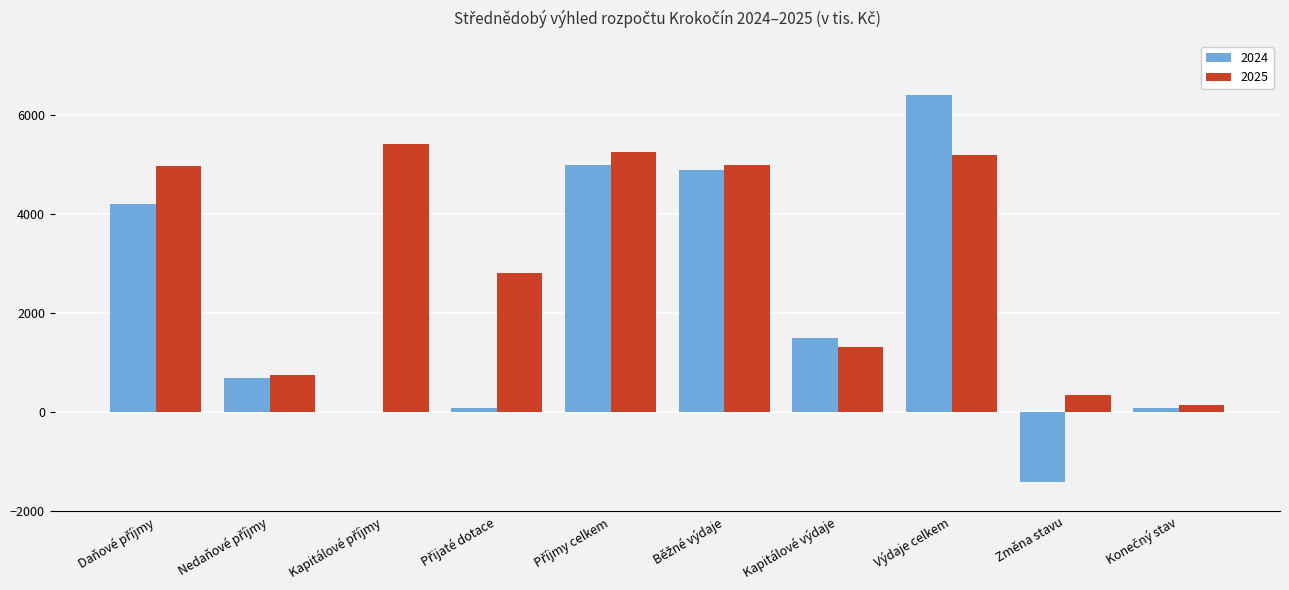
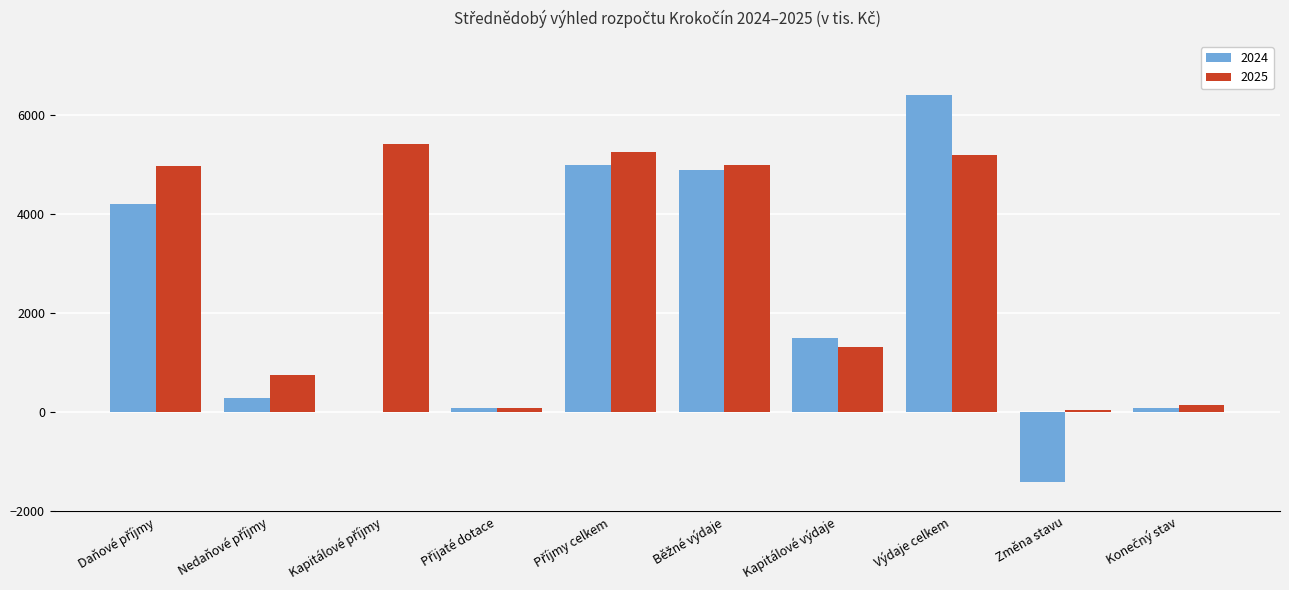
2024, Nedaňové příjmy: 700 -> 300
2025, Přijaté dotace: 2800 -> 100
2025, Změna stavu: 300 -> 100
